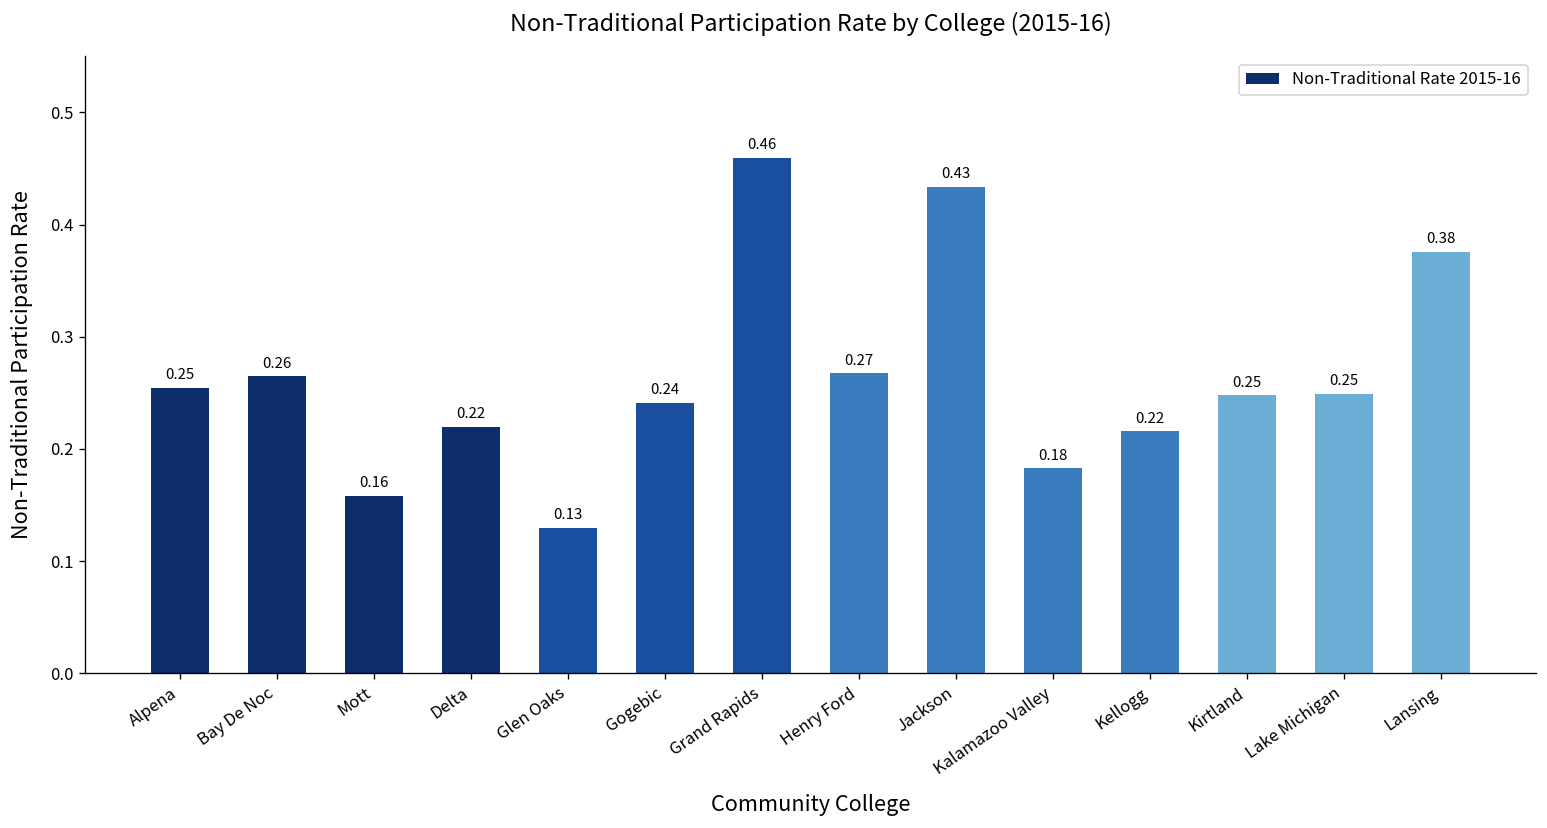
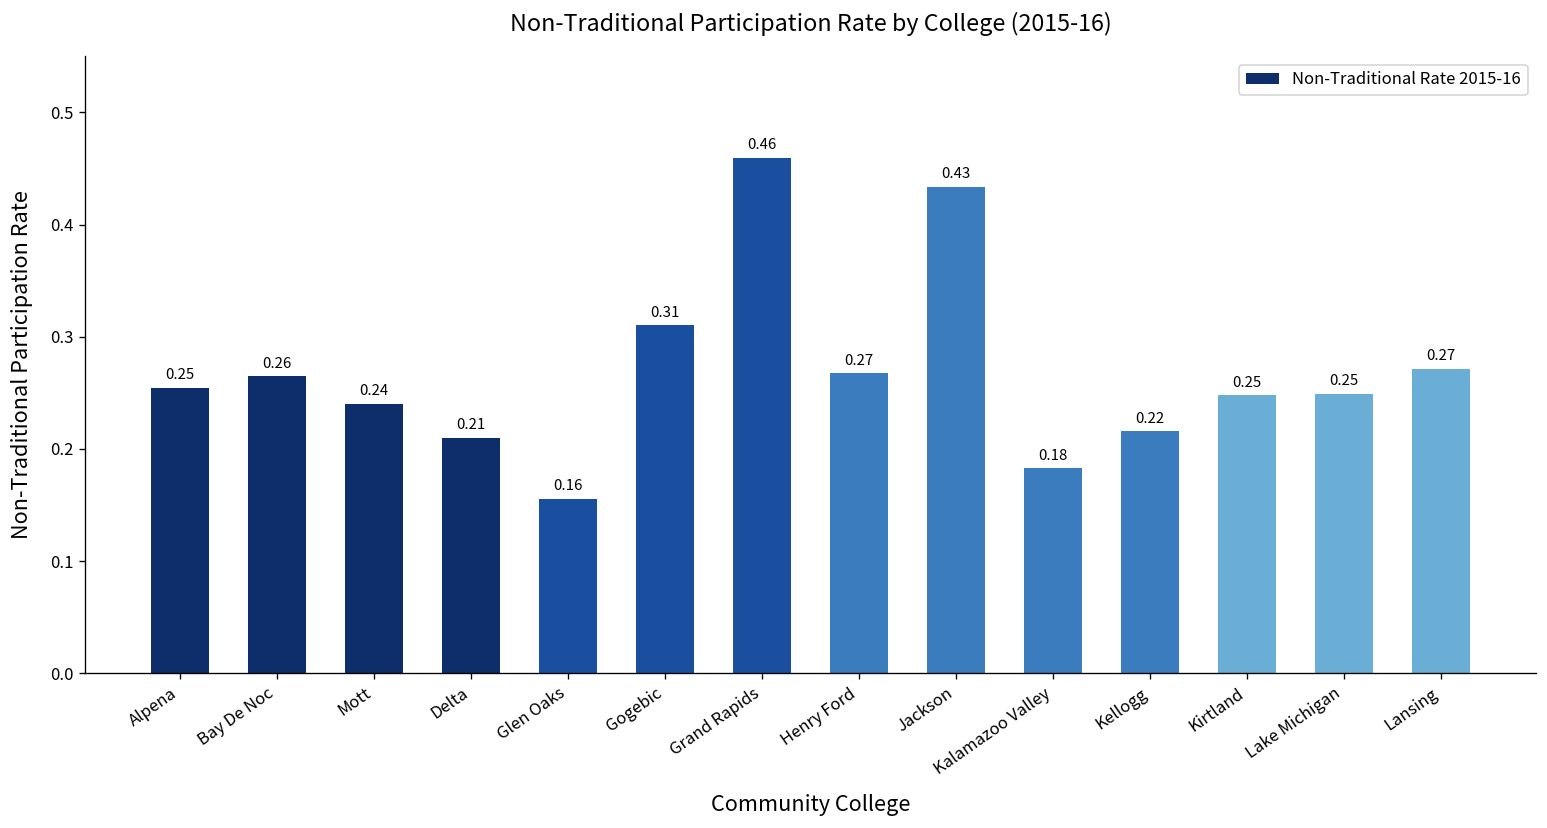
Mott: 0.16 -> 0.24
Delta: 0.22 -> 0.21
Glen Oaks: 0.13 -> 0.16
Gogebic: 0.24 -> 0.31
Lansing: 0.38 -> 0.27
